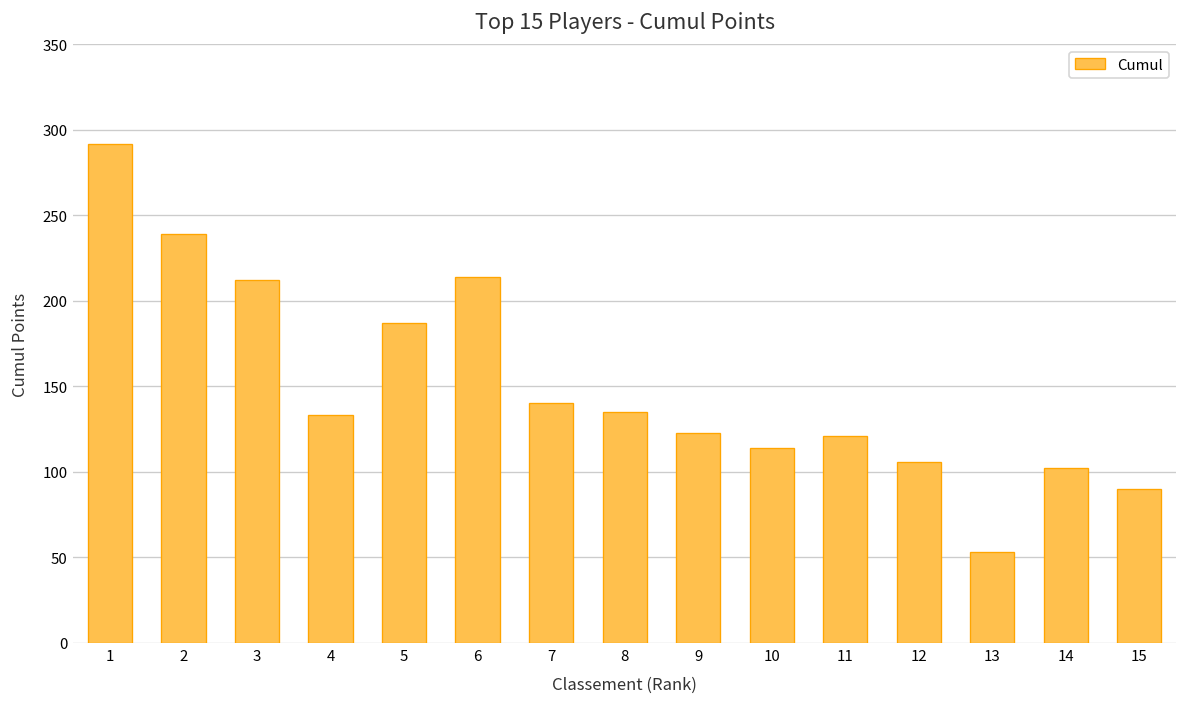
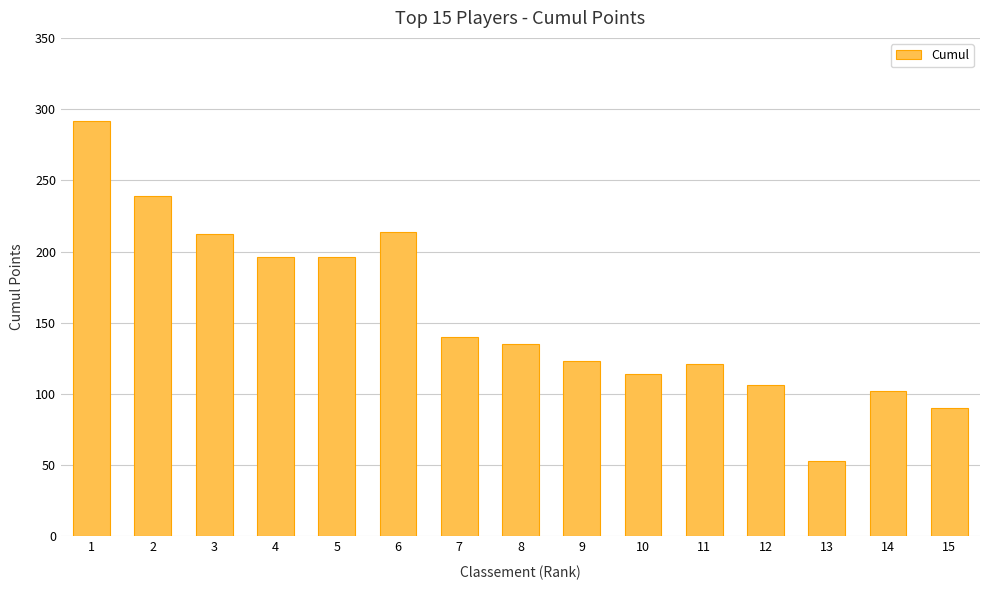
4: 133 -> 196
5: 187 -> 196
